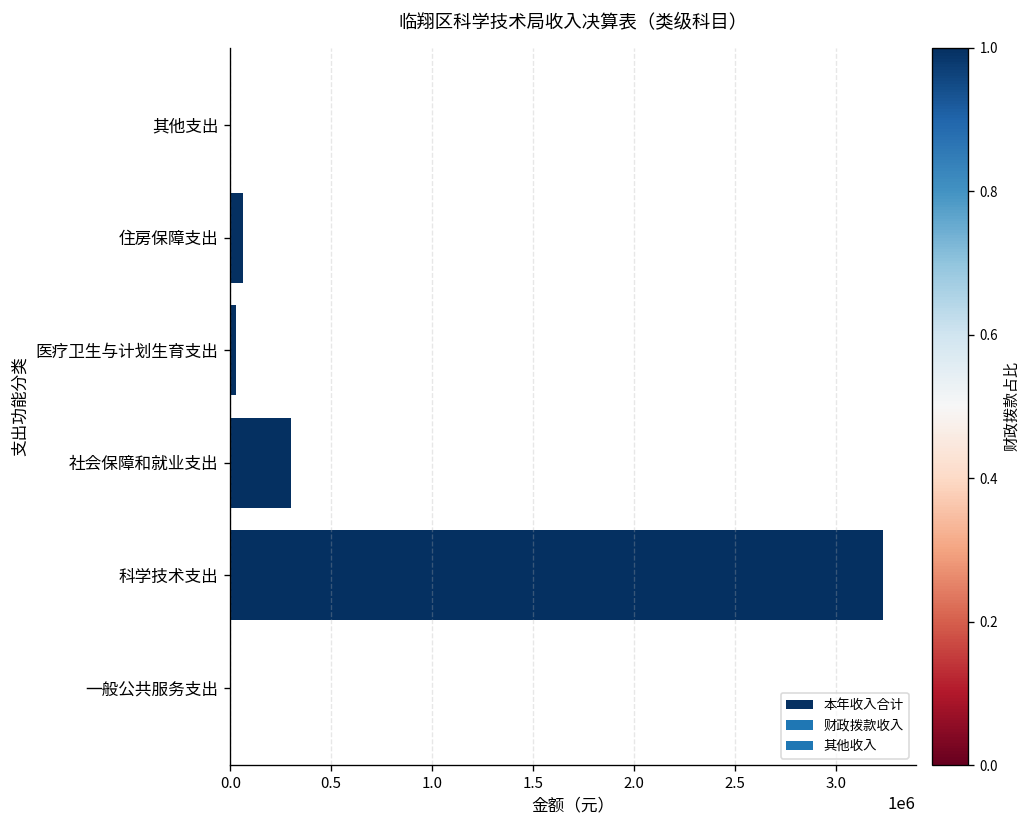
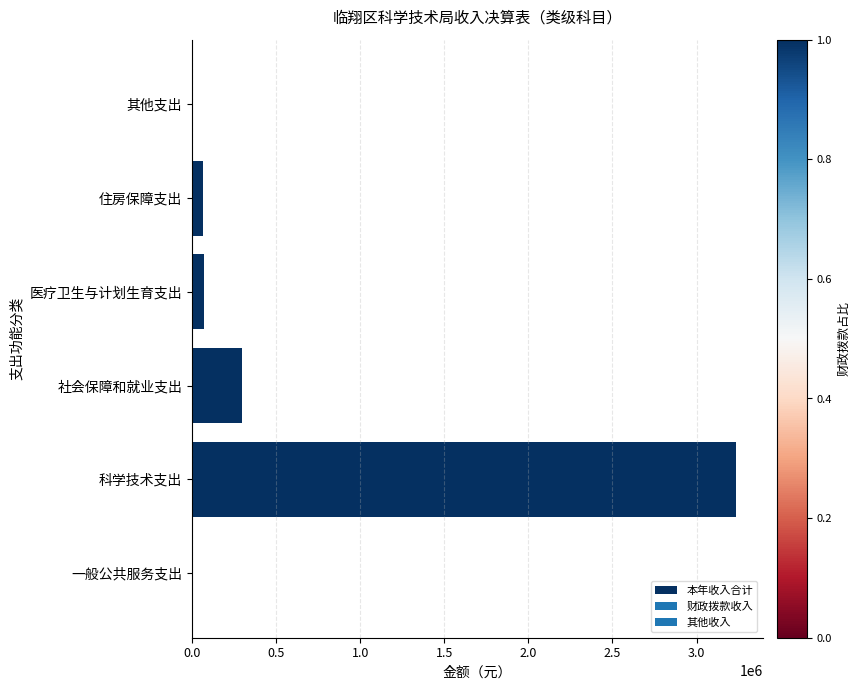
医疗卫生与计划生育支出: 30000 -> 70000
